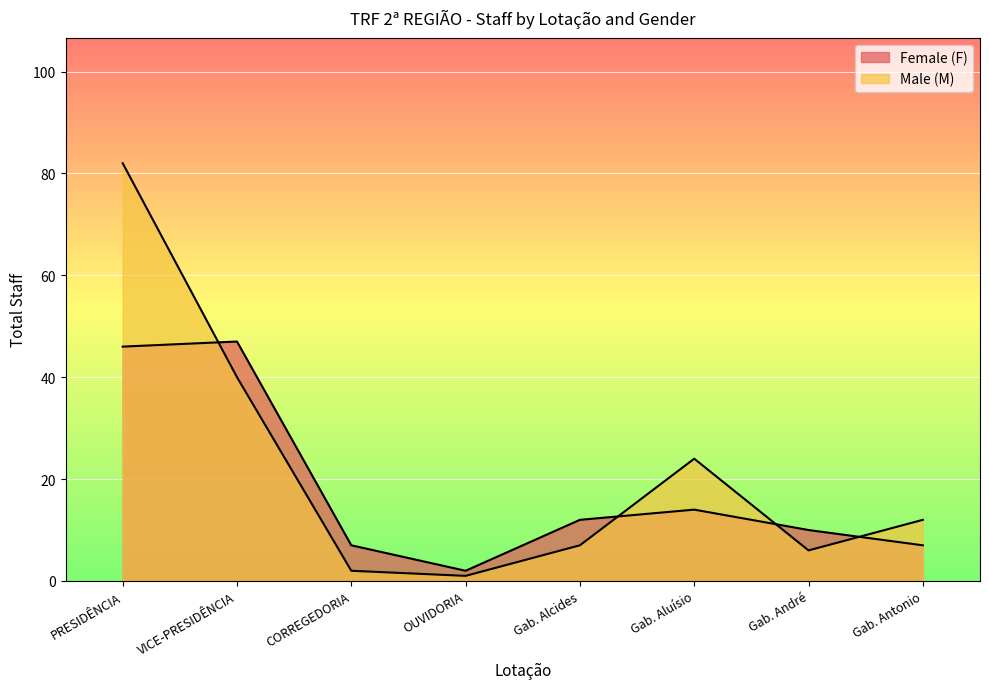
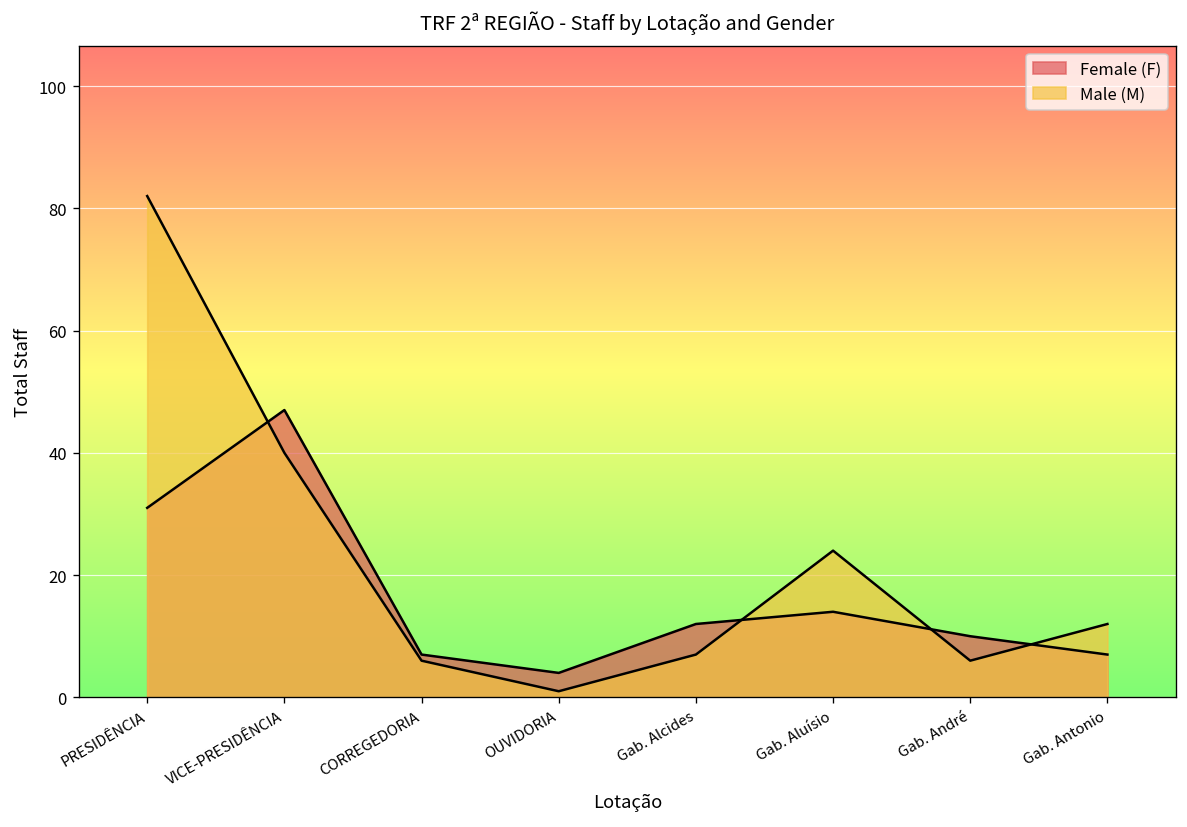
Female (F), PRESIDÊNCIA: 46 -> 31
Male (M), CORREGEDORIA: 2 -> 6
Female (F), OUVIDORIA: 2 -> 4
